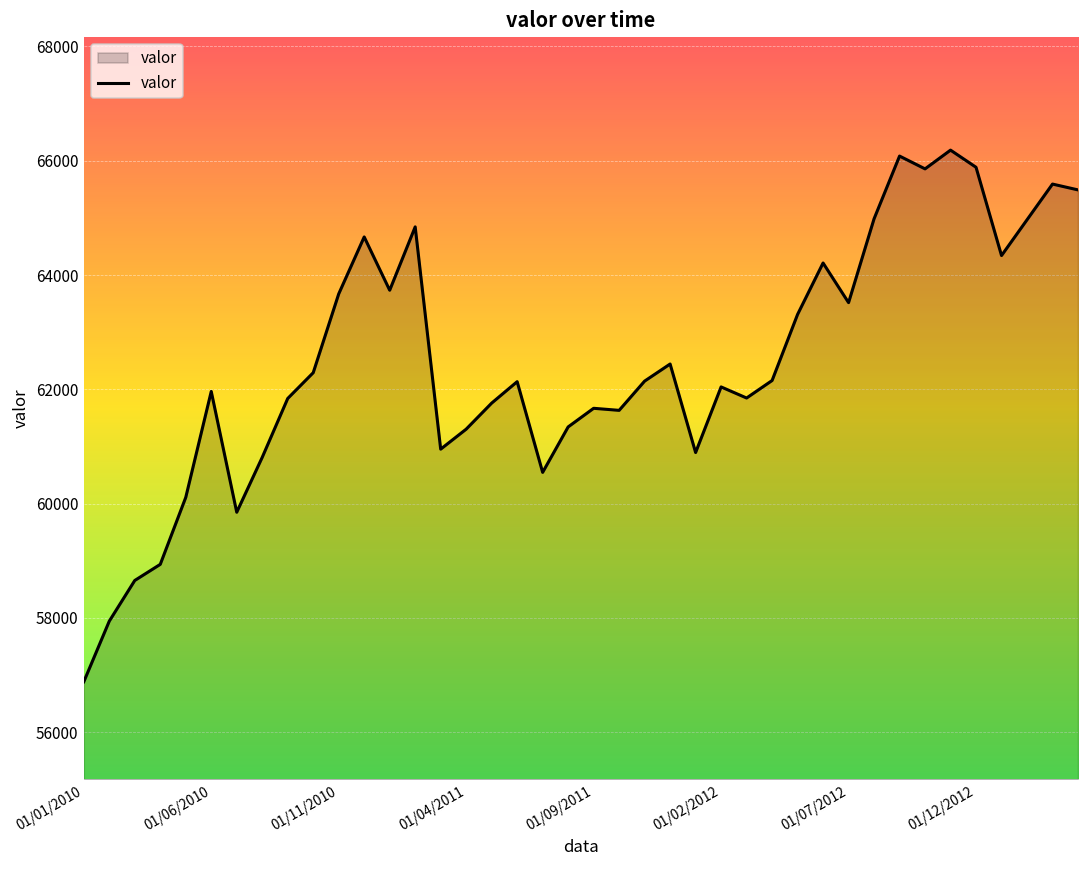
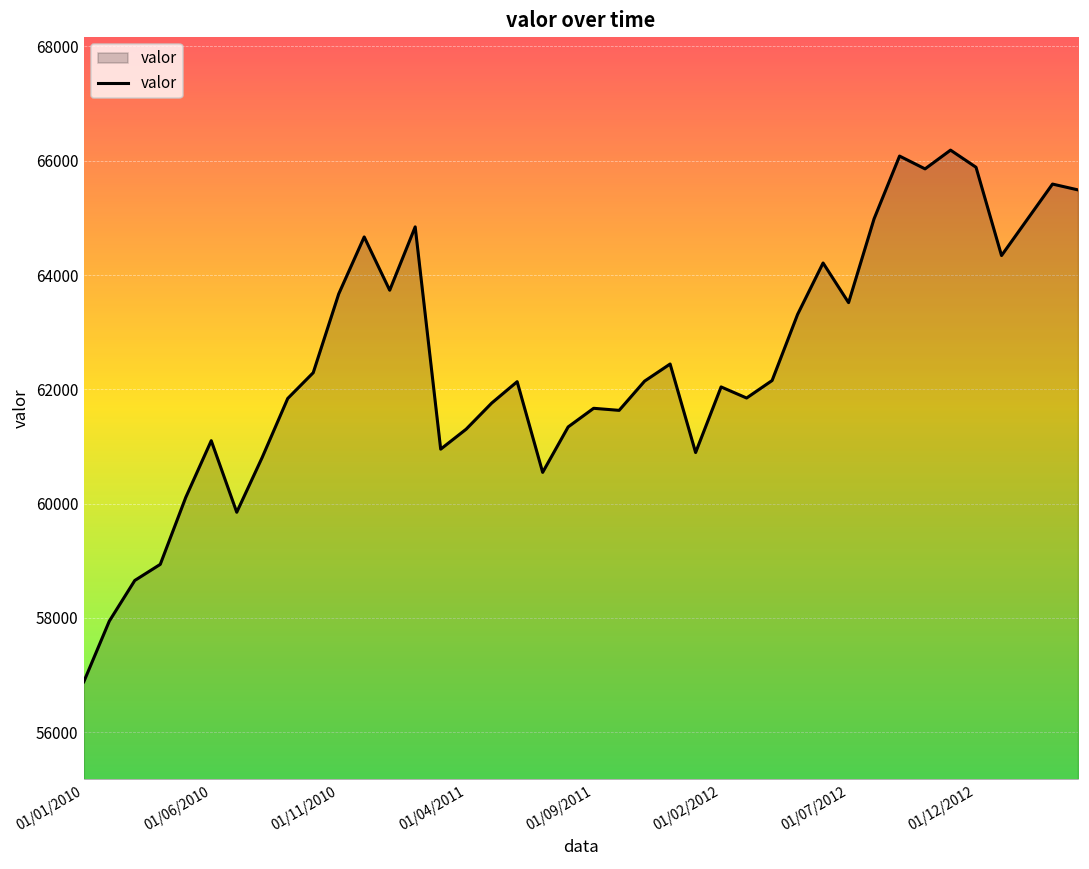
01/06/2010: 62000 -> 61100
